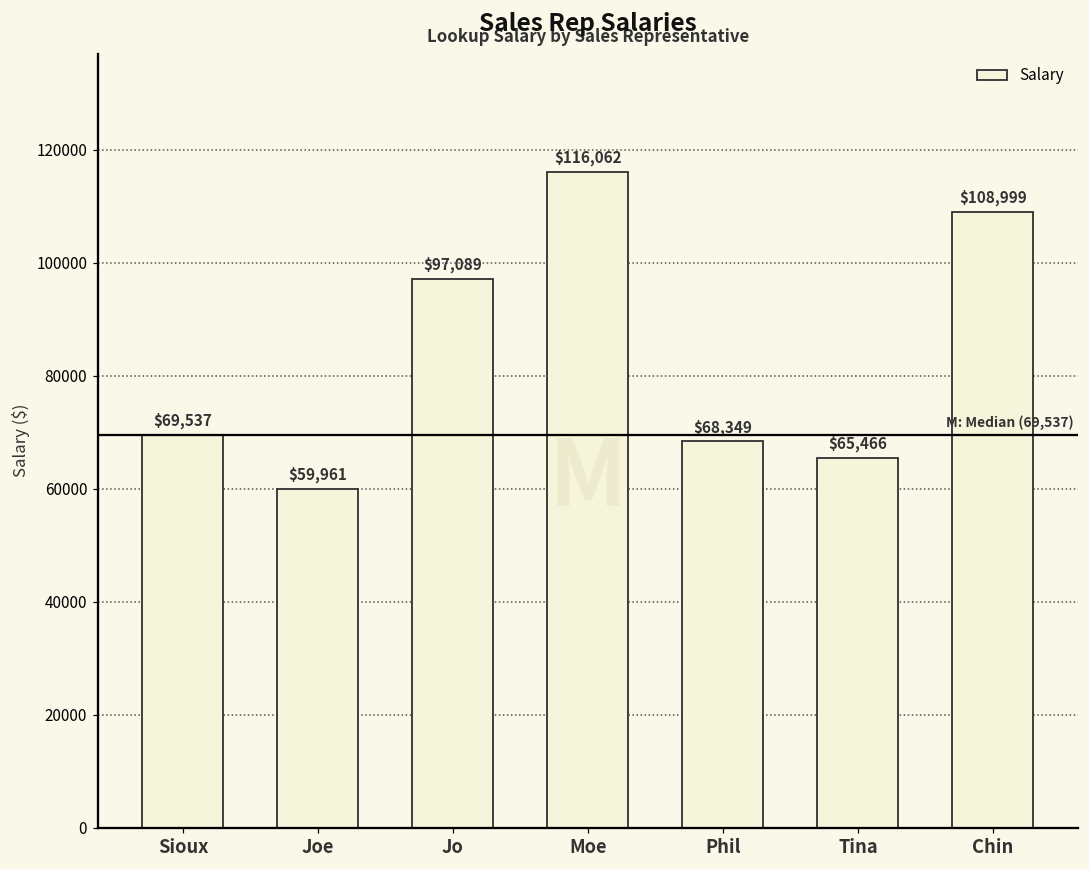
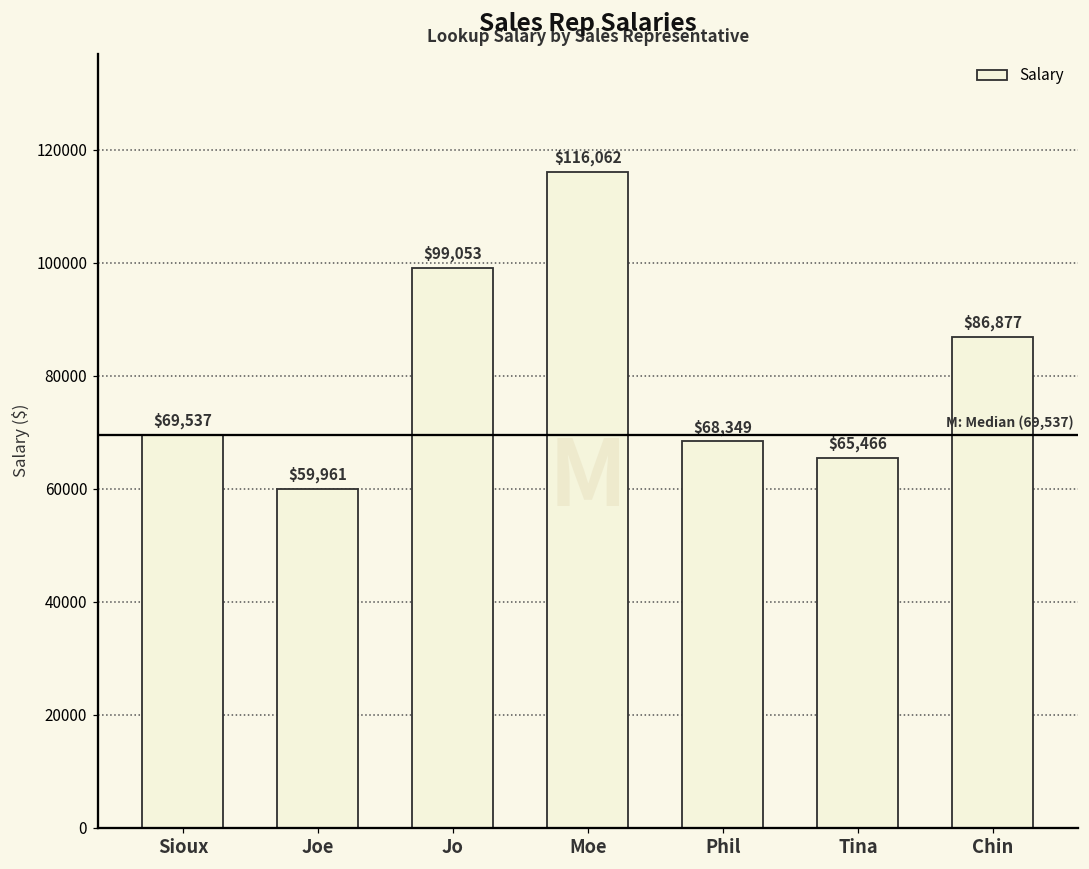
Jo: $97,089 -> $99,053
Chin: $108,999 -> $86,877
